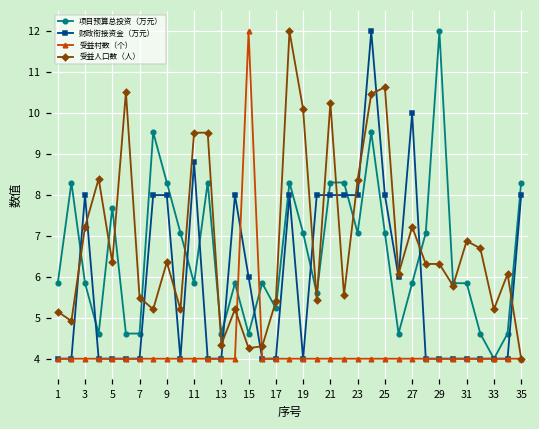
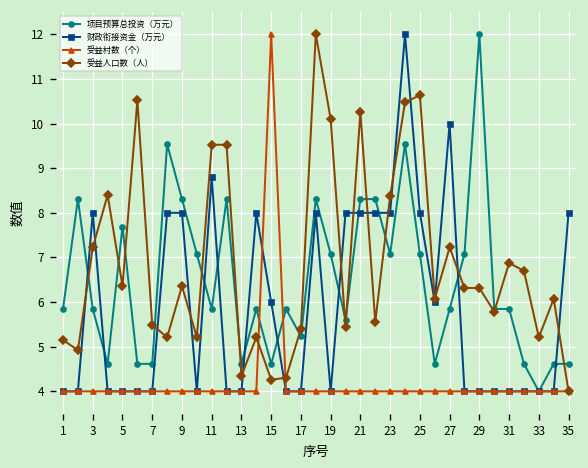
项目预算总投资（万元）, 35: 8.3 -> 4.6
